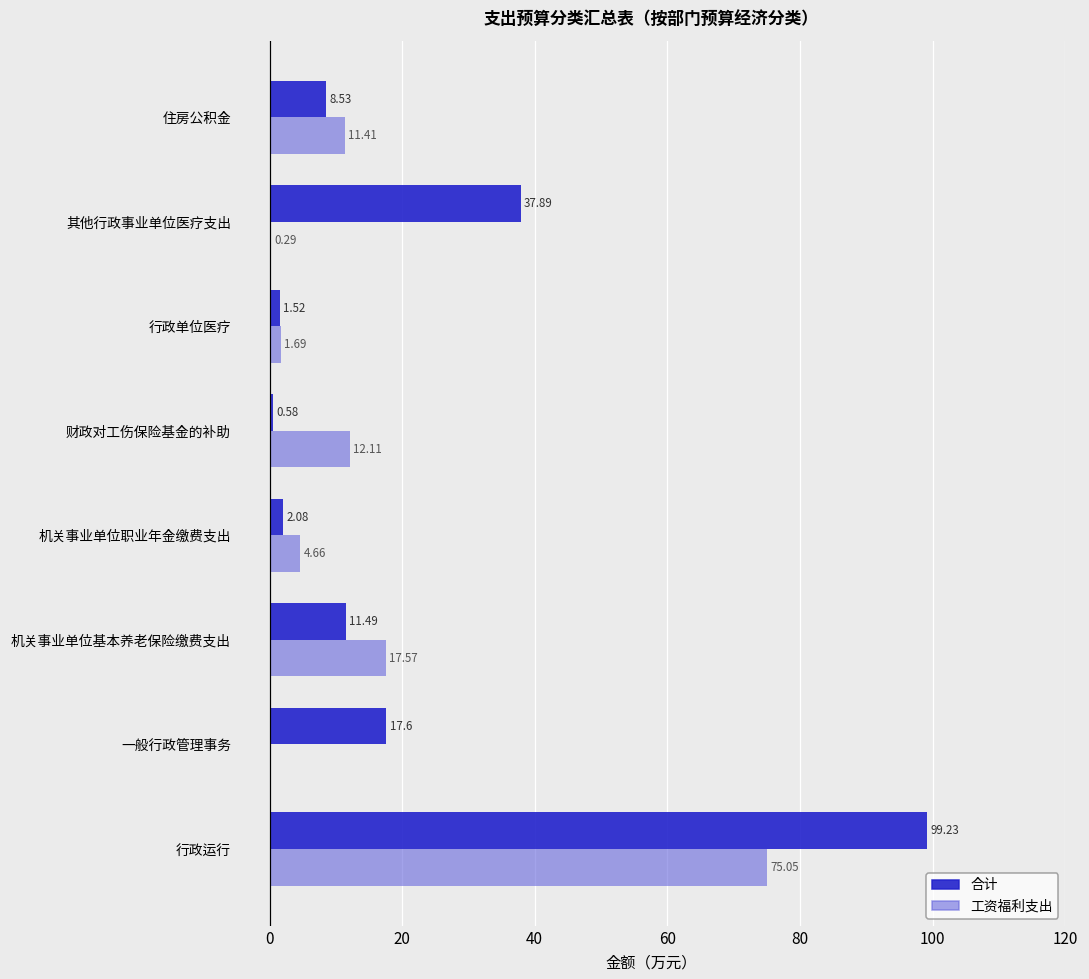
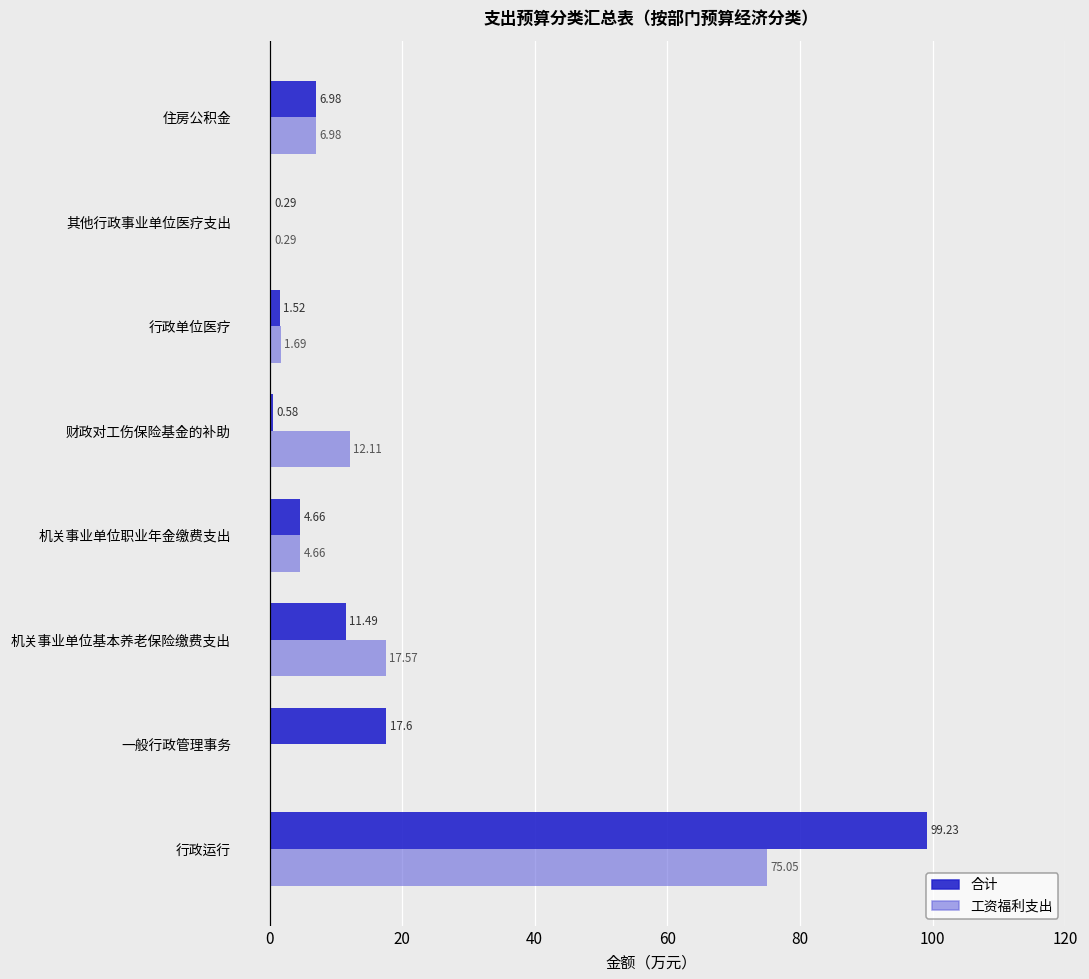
合计, 住房公积金: 8.53 -> 6.98
工资福利支出, 住房公积金: 11.41 -> 6.98
合计, 其他行政事业单位医疗支出: 37.89 -> 0.29
合计, 机关事业单位职业年金缴费支出: 2.08 -> 4.66
